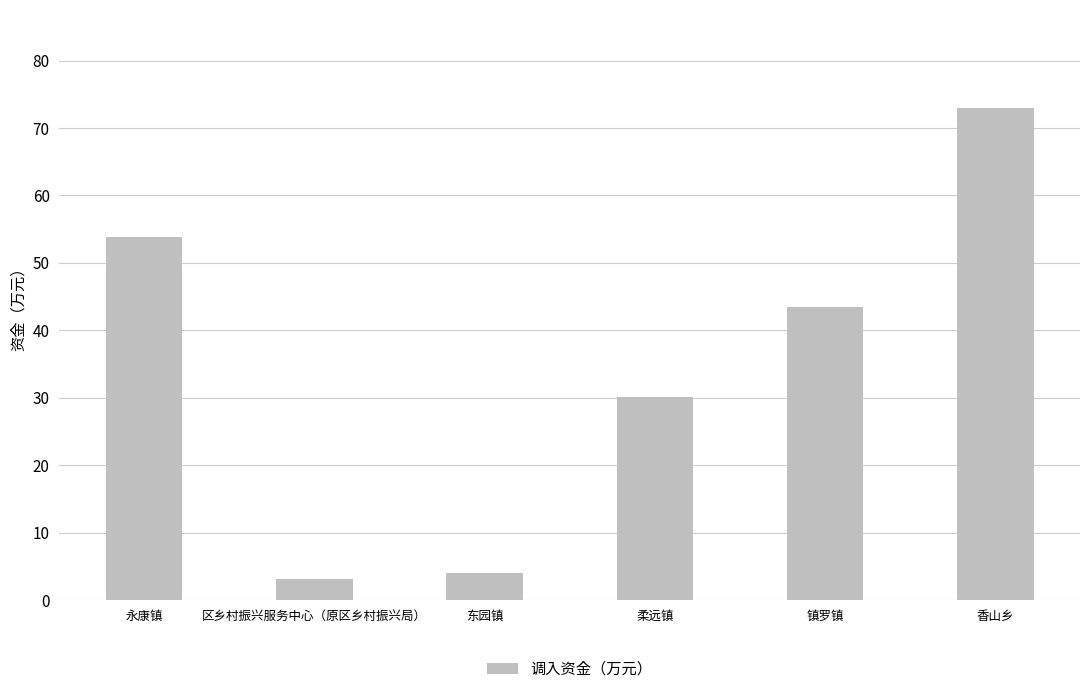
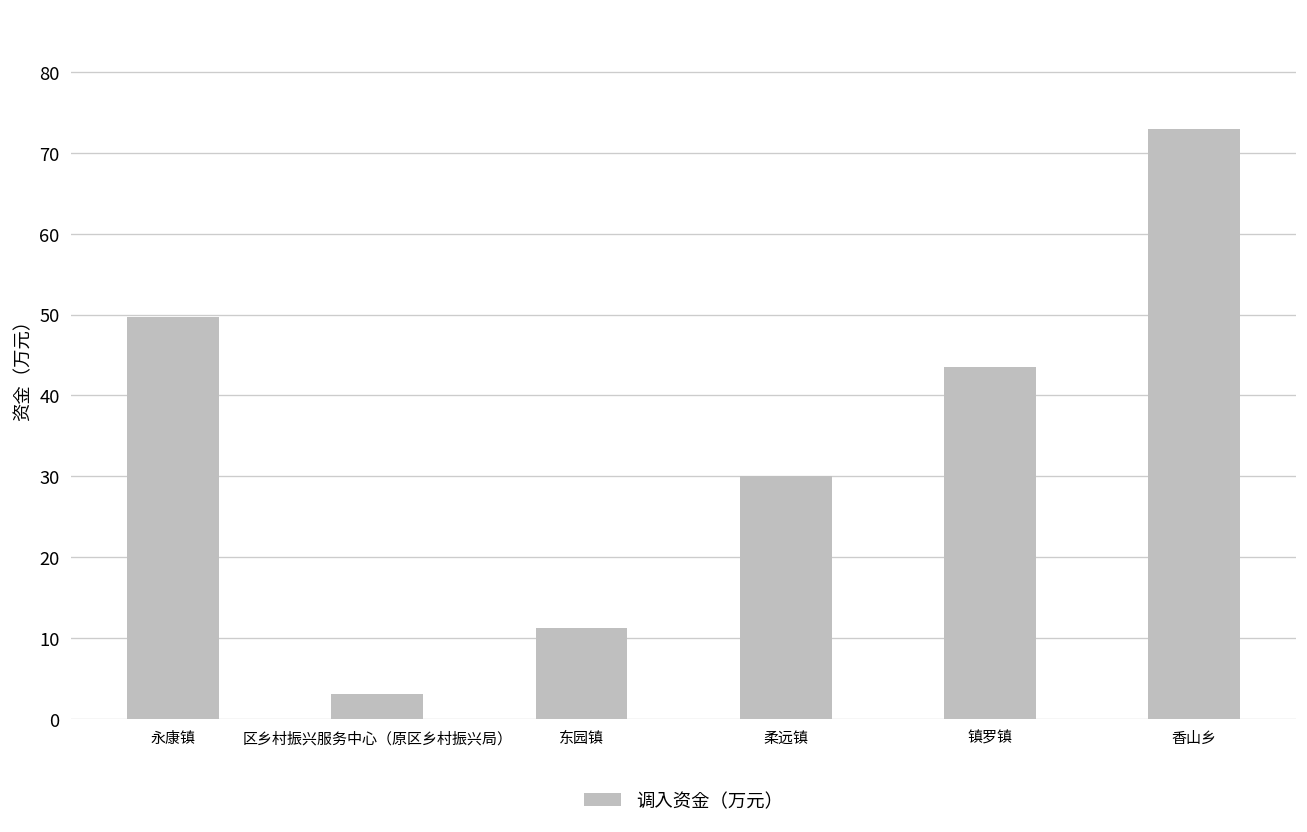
永康镇: 54 -> 50
东园镇: 4 -> 11
